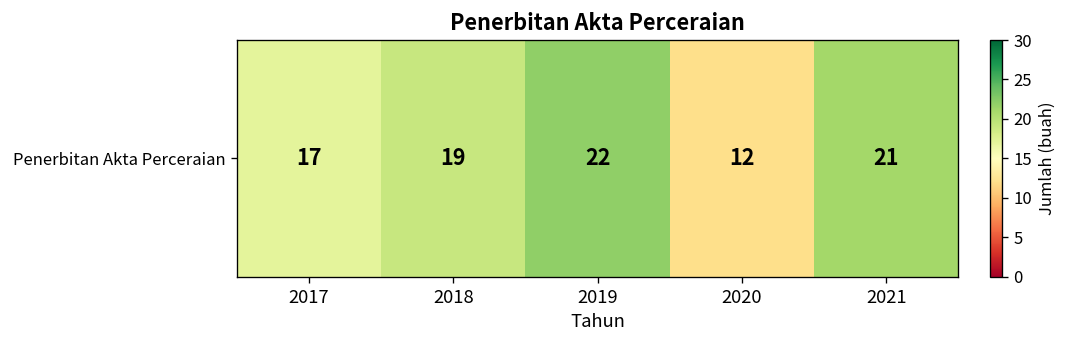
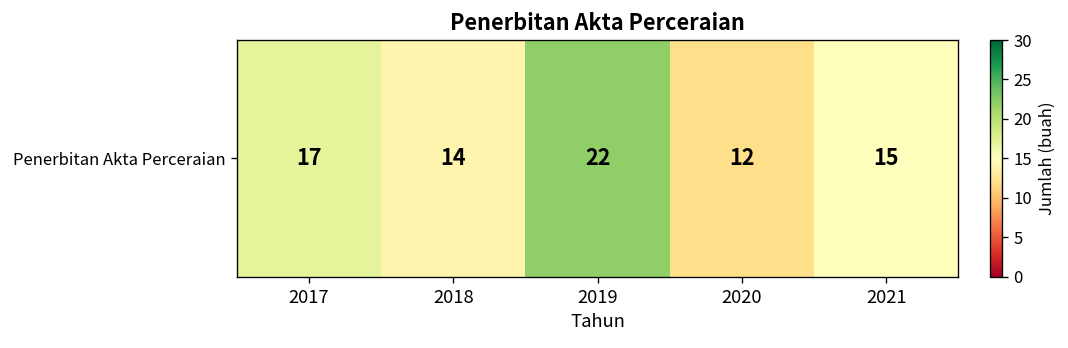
Penerbitan Akta Perceraian, 2018: 19 -> 14
Penerbitan Akta Perceraian, 2021: 21 -> 15
